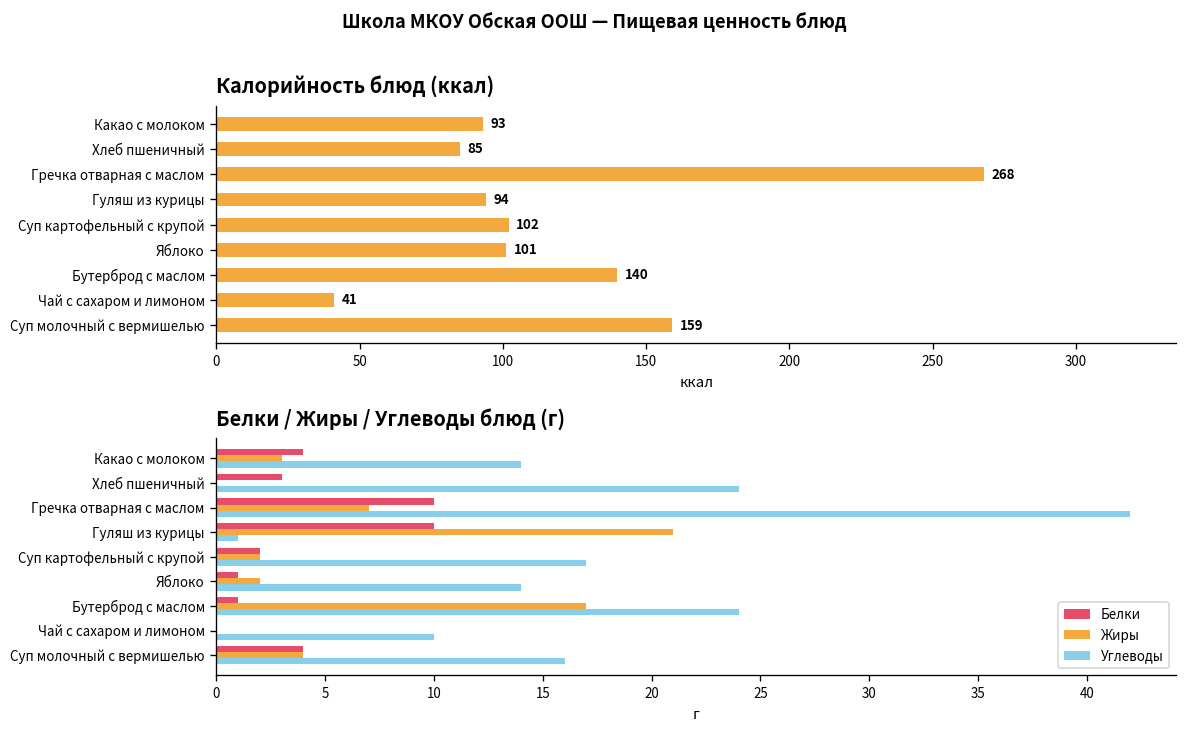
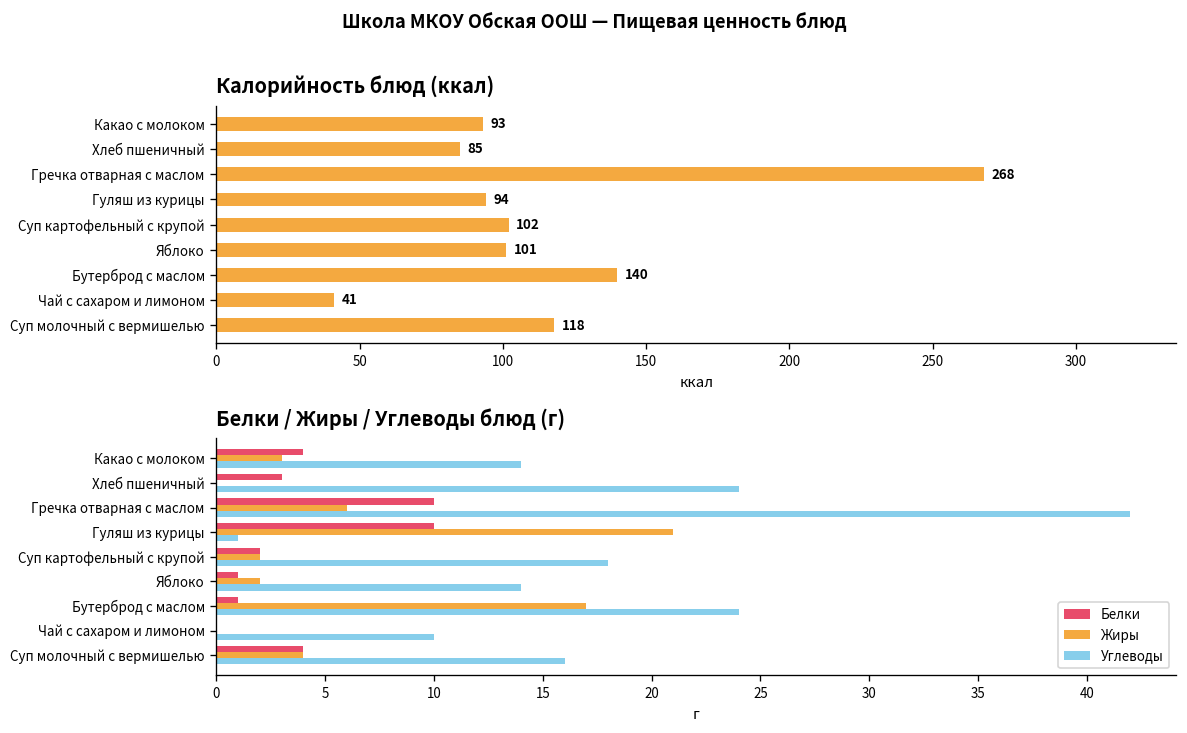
Калорийность блюд (ккал), Суп молочный с вермишелью: 159 -> 118
Белки / Жиры / Углеводы блюд (г), Жиры, Гречка отварная с маслом: 7 -> 6
Белки / Жиры / Углеводы блюд (г), Углеводы, Суп картофельный с крупой: 17 -> 18
